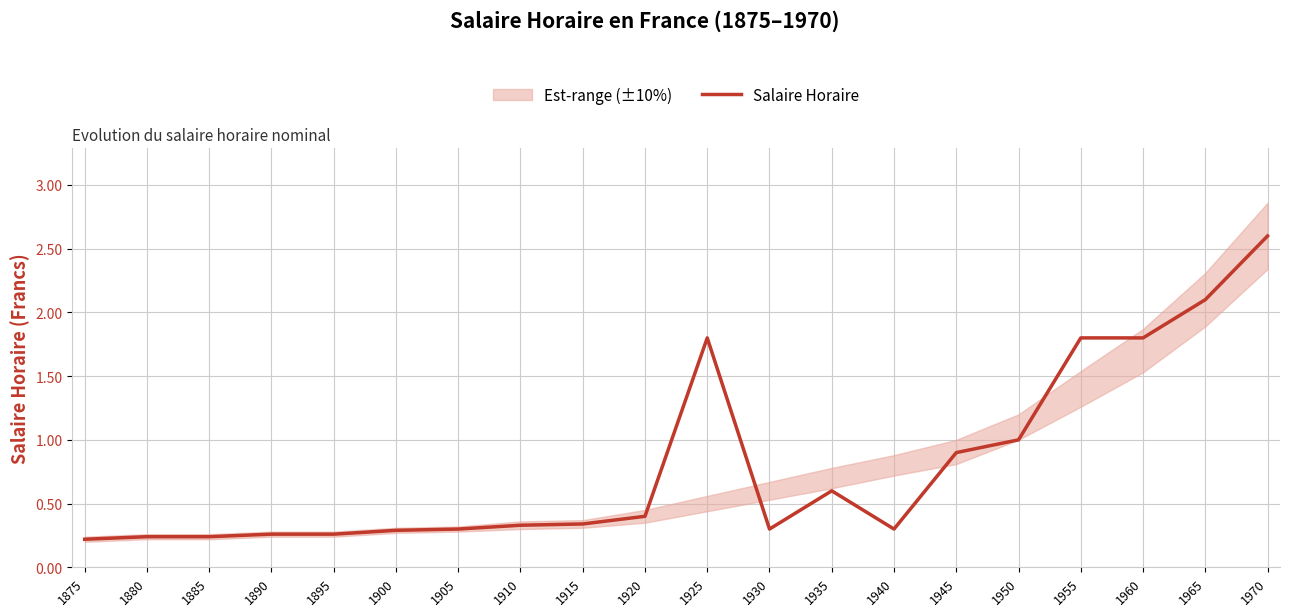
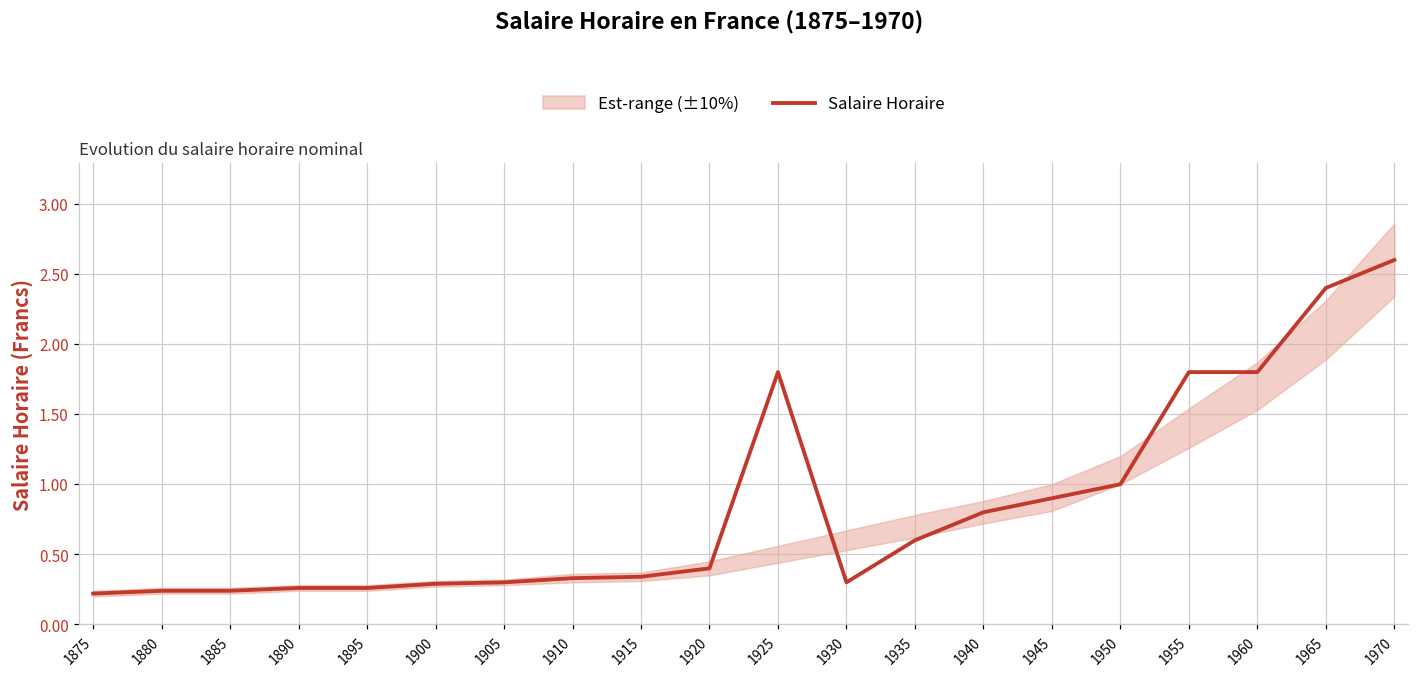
Salaire Horaire, 1940: 0.3 -> 0.8
Salaire Horaire, 1965: 2.1 -> 2.4
